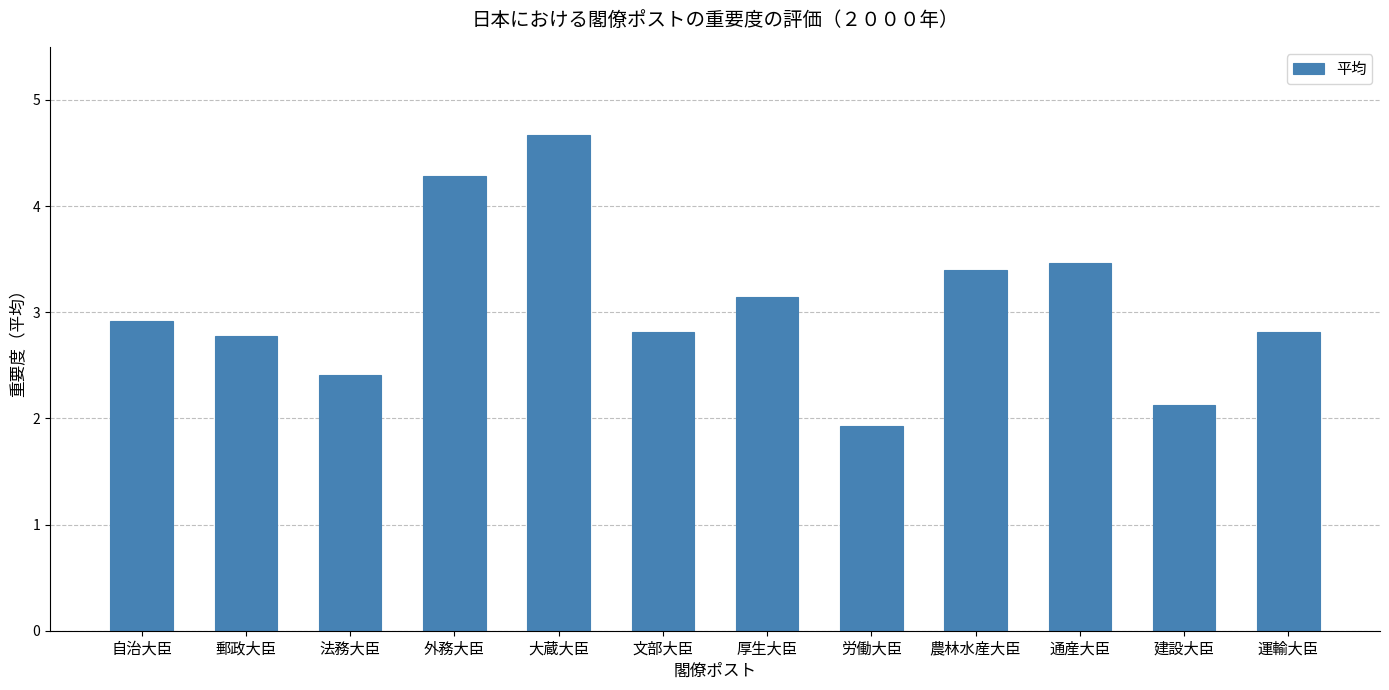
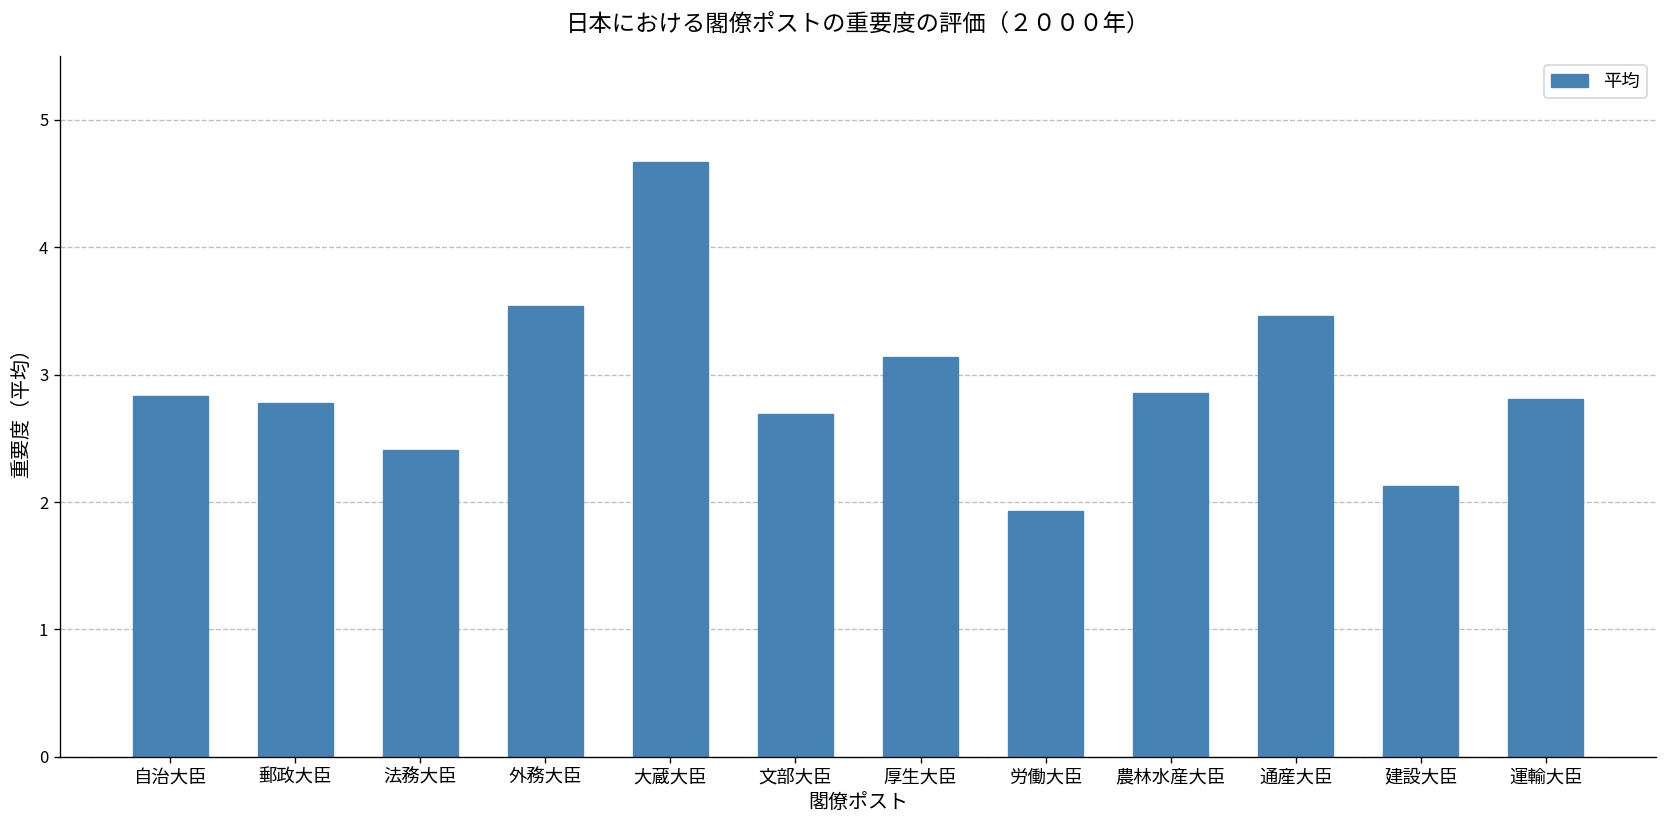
自治大臣: 2.92 -> 2.83
外務大臣: 4.28 -> 3.54
文部大臣: 2.81 -> 2.69
農林水産大臣: 3.40 -> 2.86
